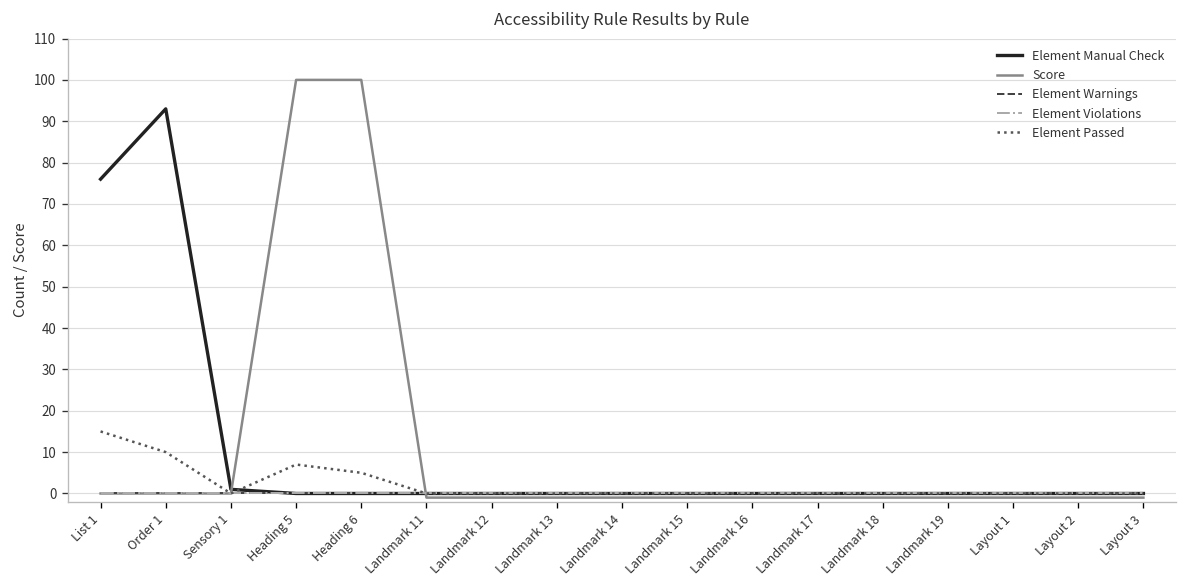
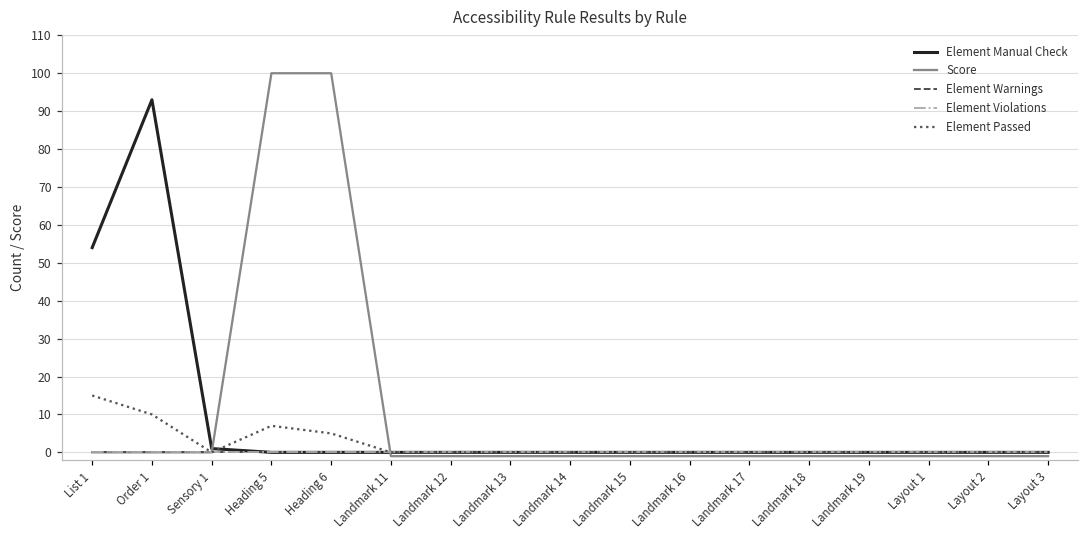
Element Manual Check, List 1: 76 -> 54
